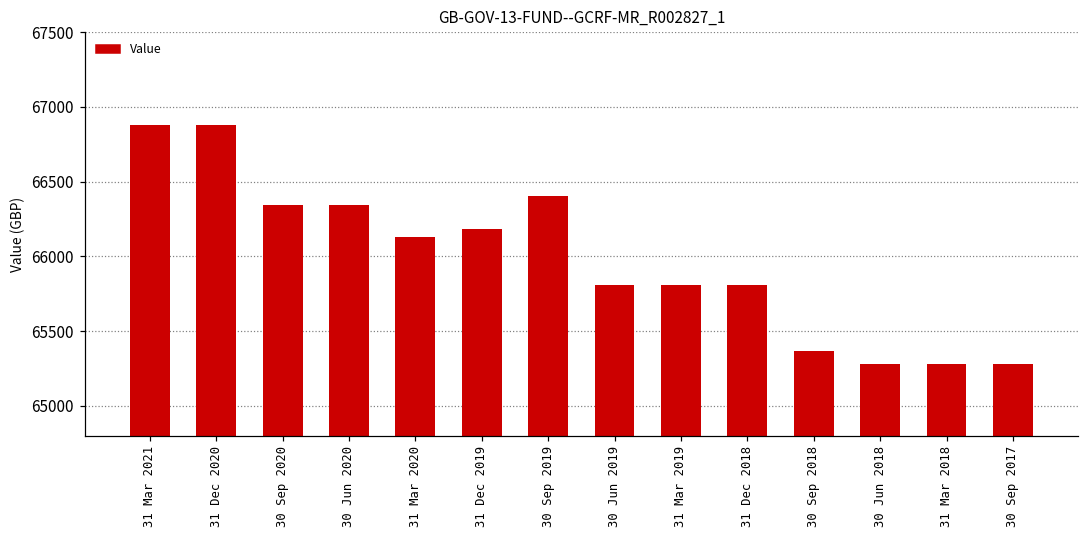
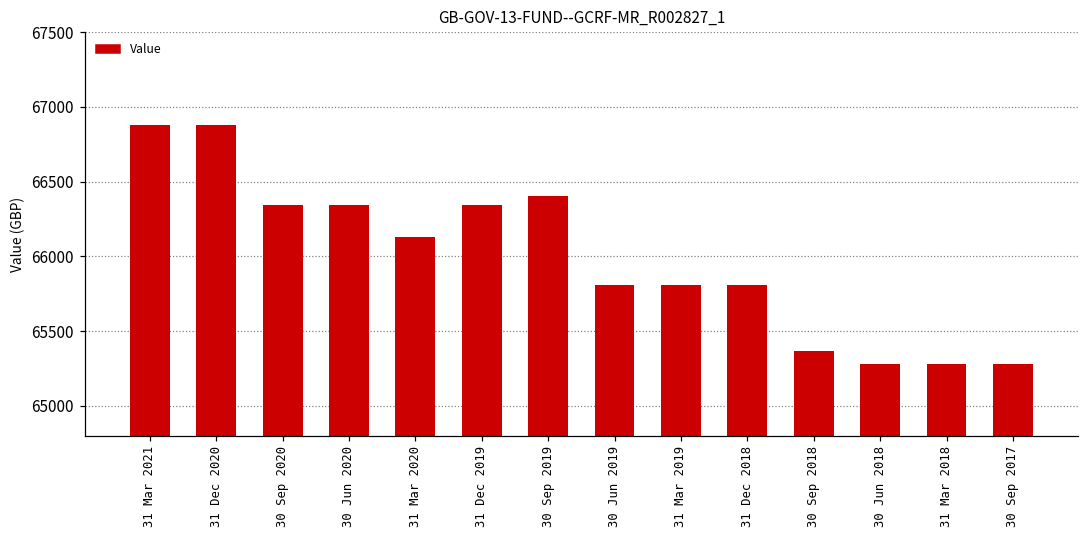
31 Dec 2019: 66180 -> 66340
